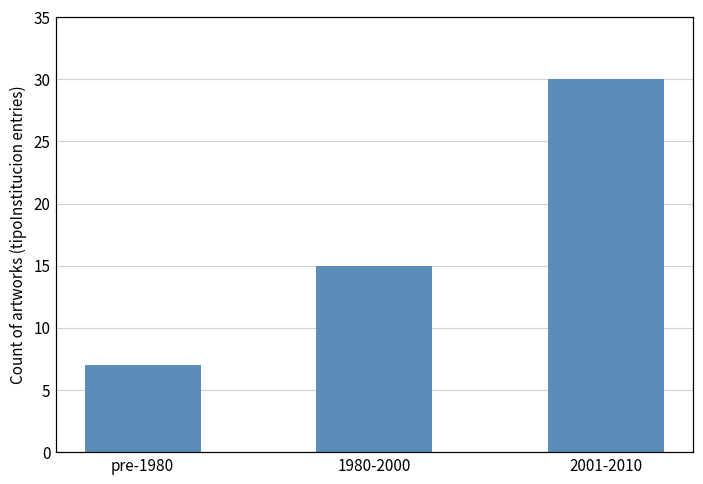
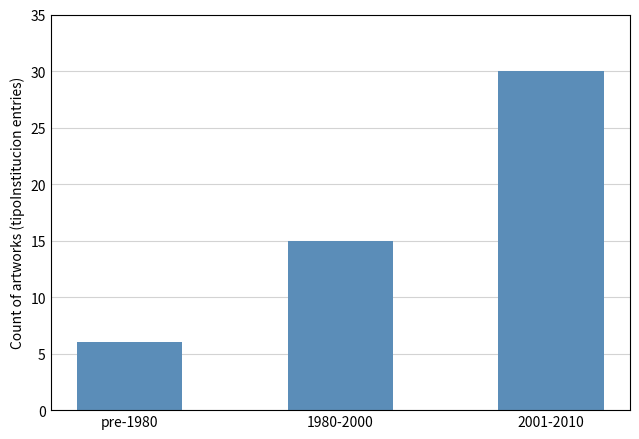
pre-1980: 7 -> 6
